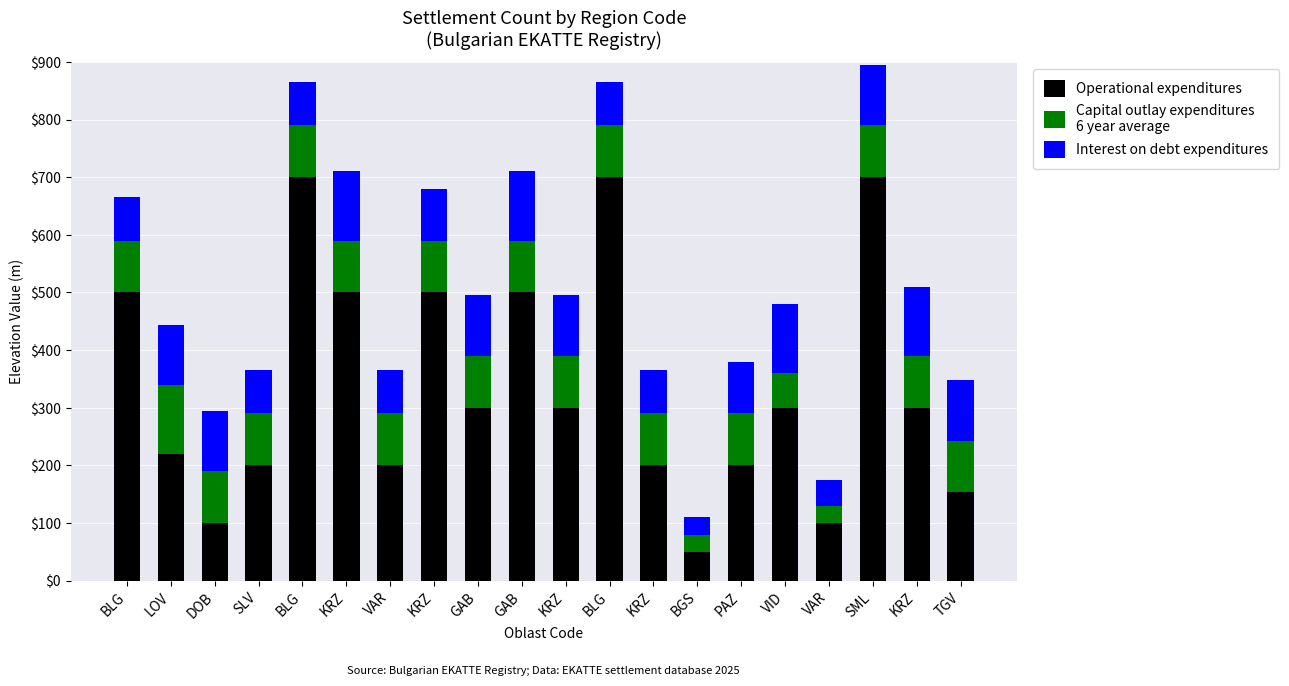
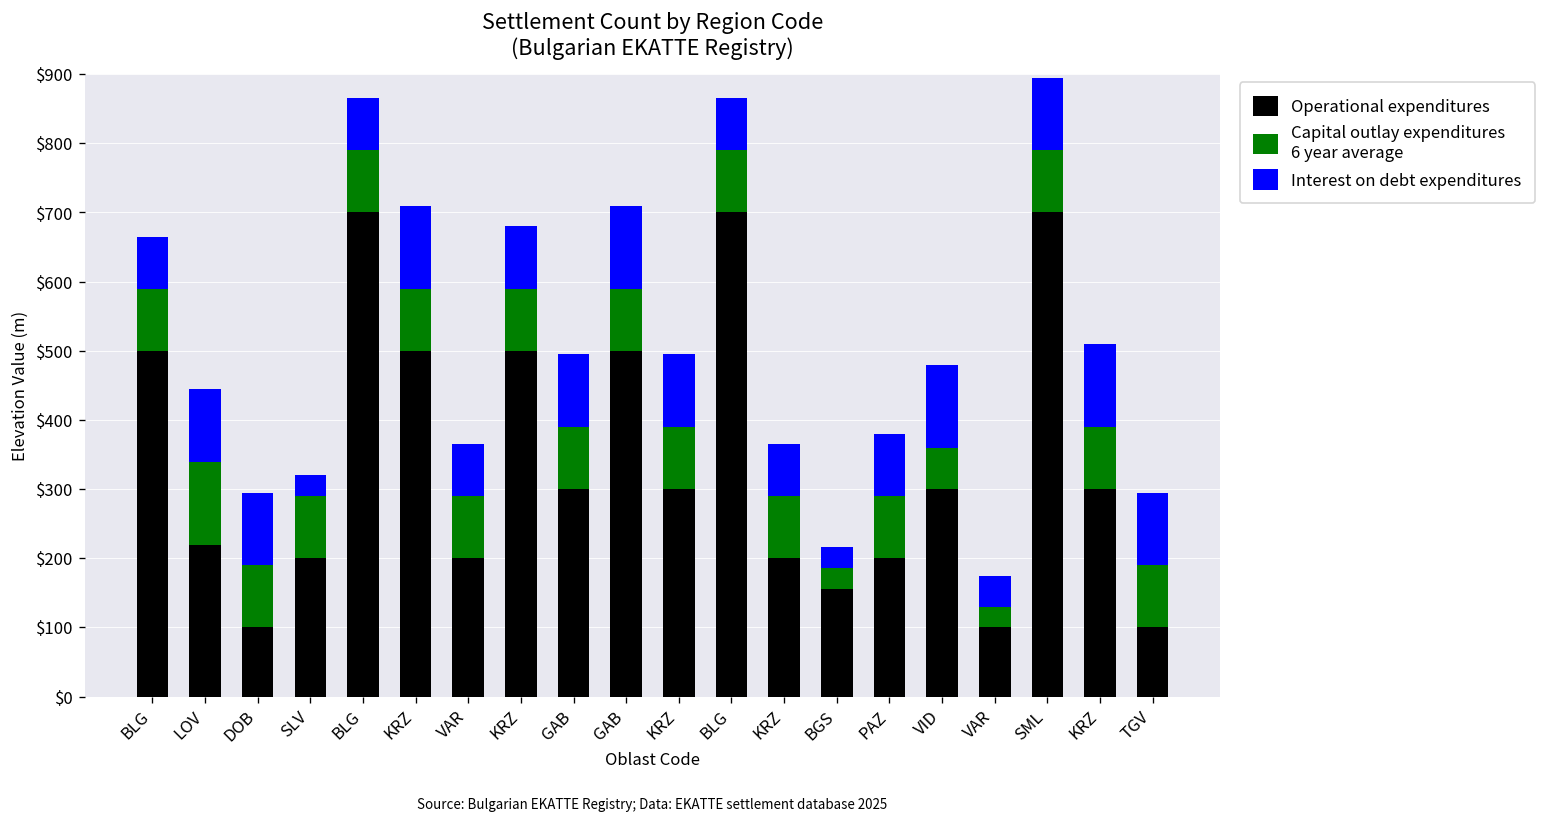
Interest on debt expenditures, SLV: $80 -> $30
Operational expenditures, BGS: $50 -> $160
Operational expenditures, TGV: $150 -> $100
